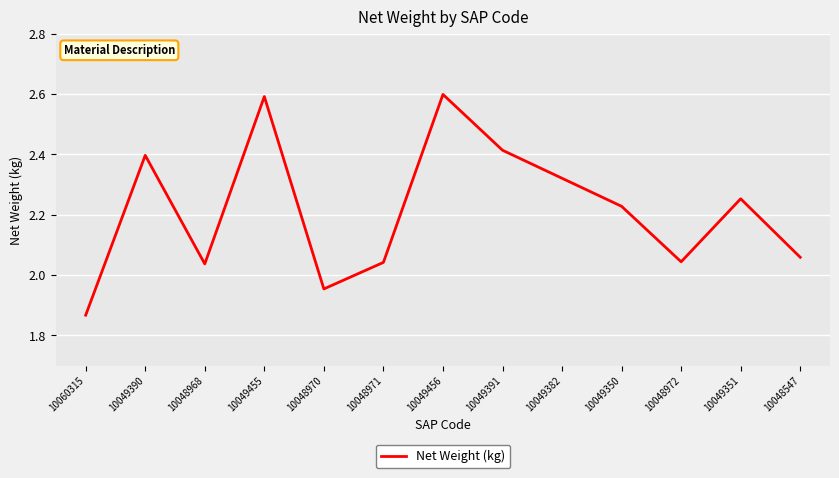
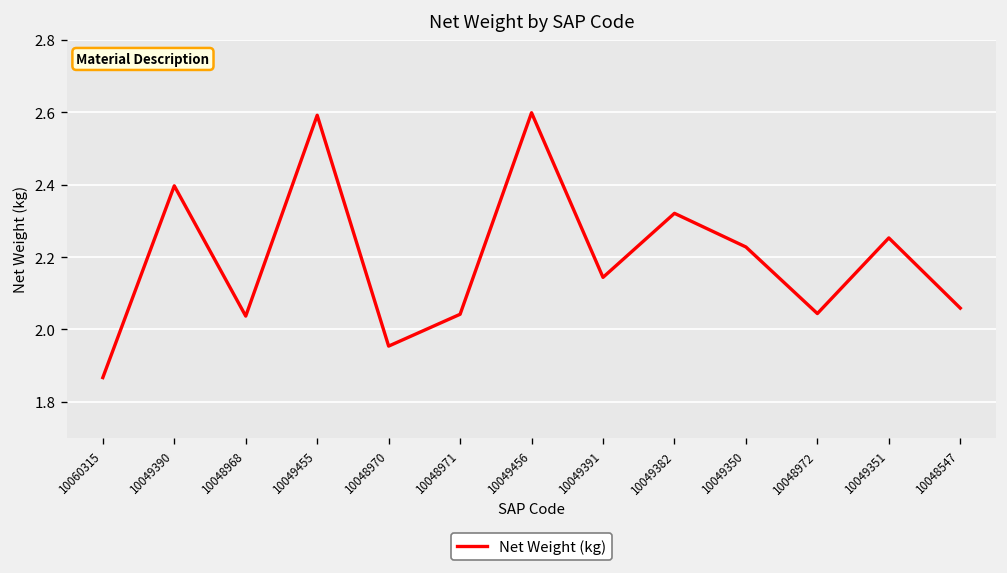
10049391: 2.41 -> 2.14
